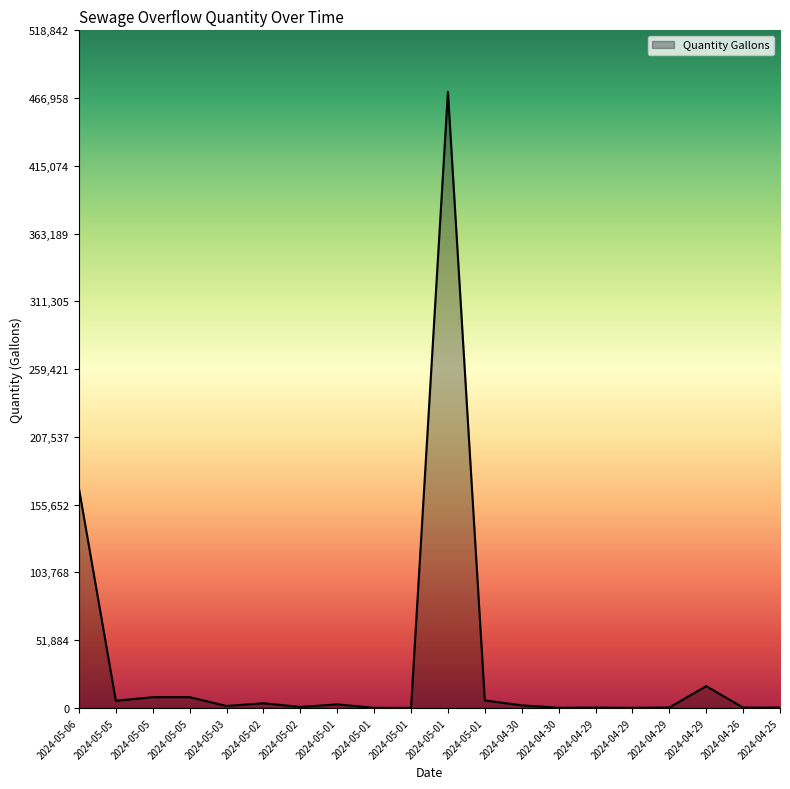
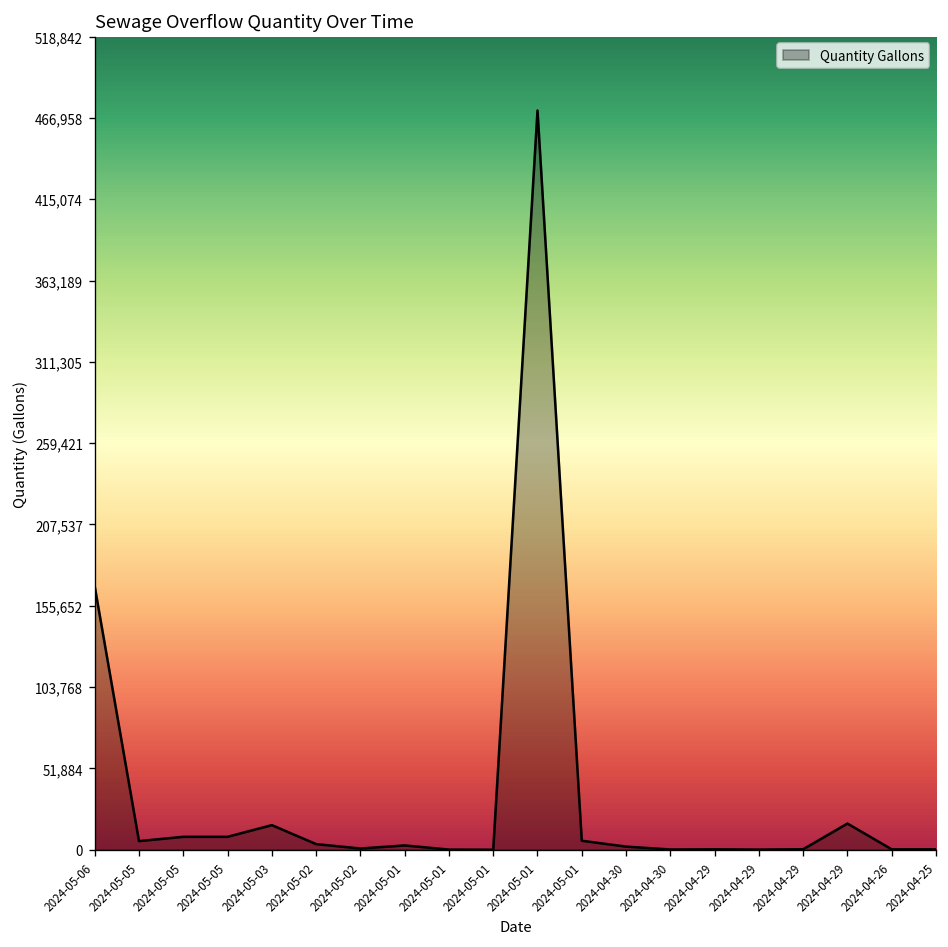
2024-05-03: 2,000 -> 16,000
